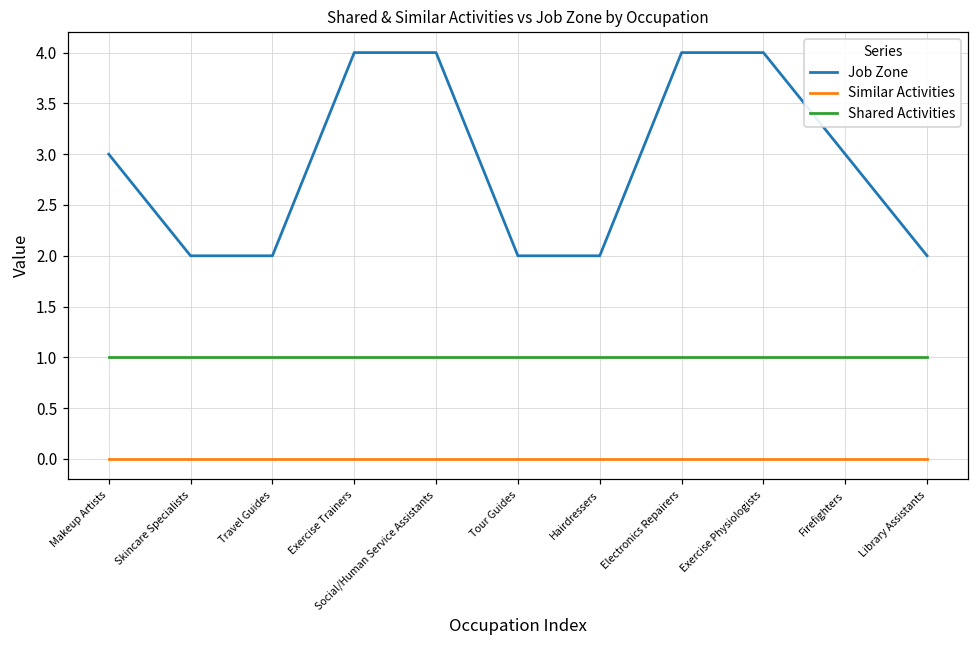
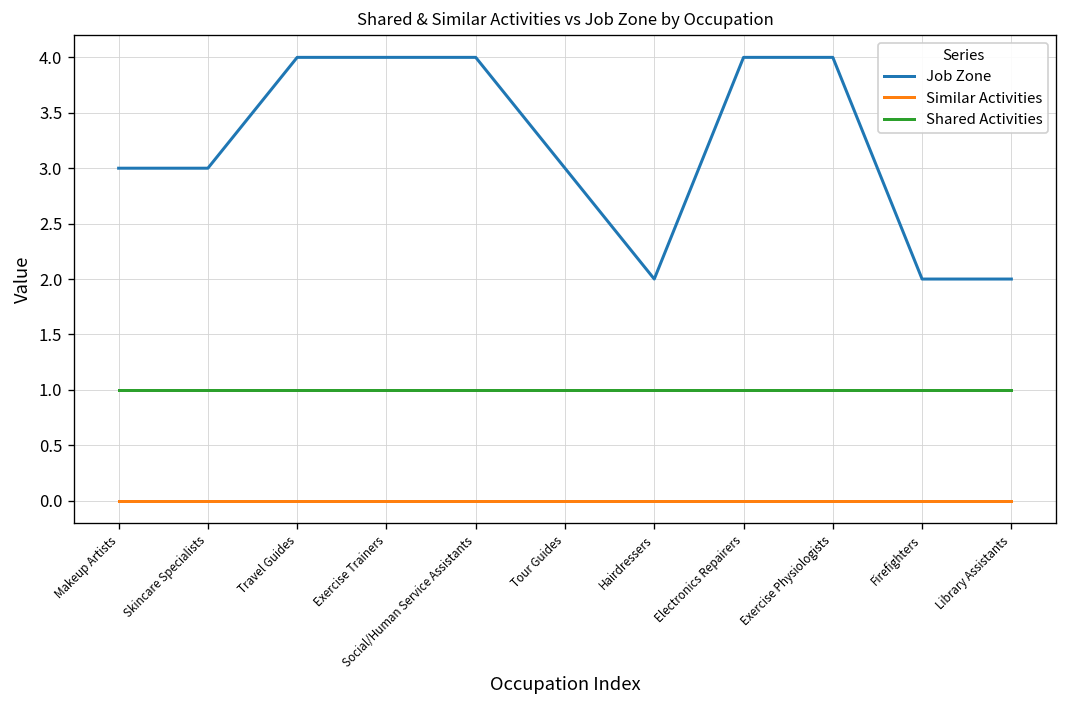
Job Zone, Skincare Specialists: 2 -> 3
Job Zone, Travel Guides: 2 -> 4
Job Zone, Tour Guides: 2 -> 3
Job Zone, Firefighters: 3 -> 2
